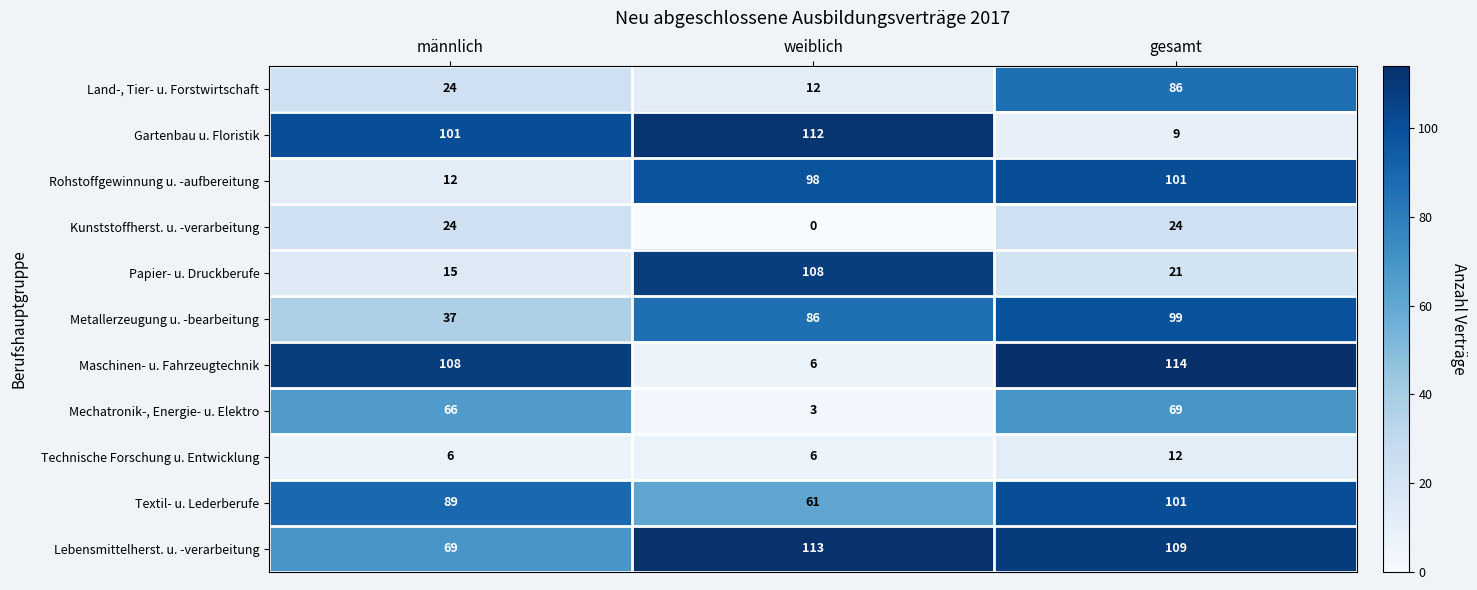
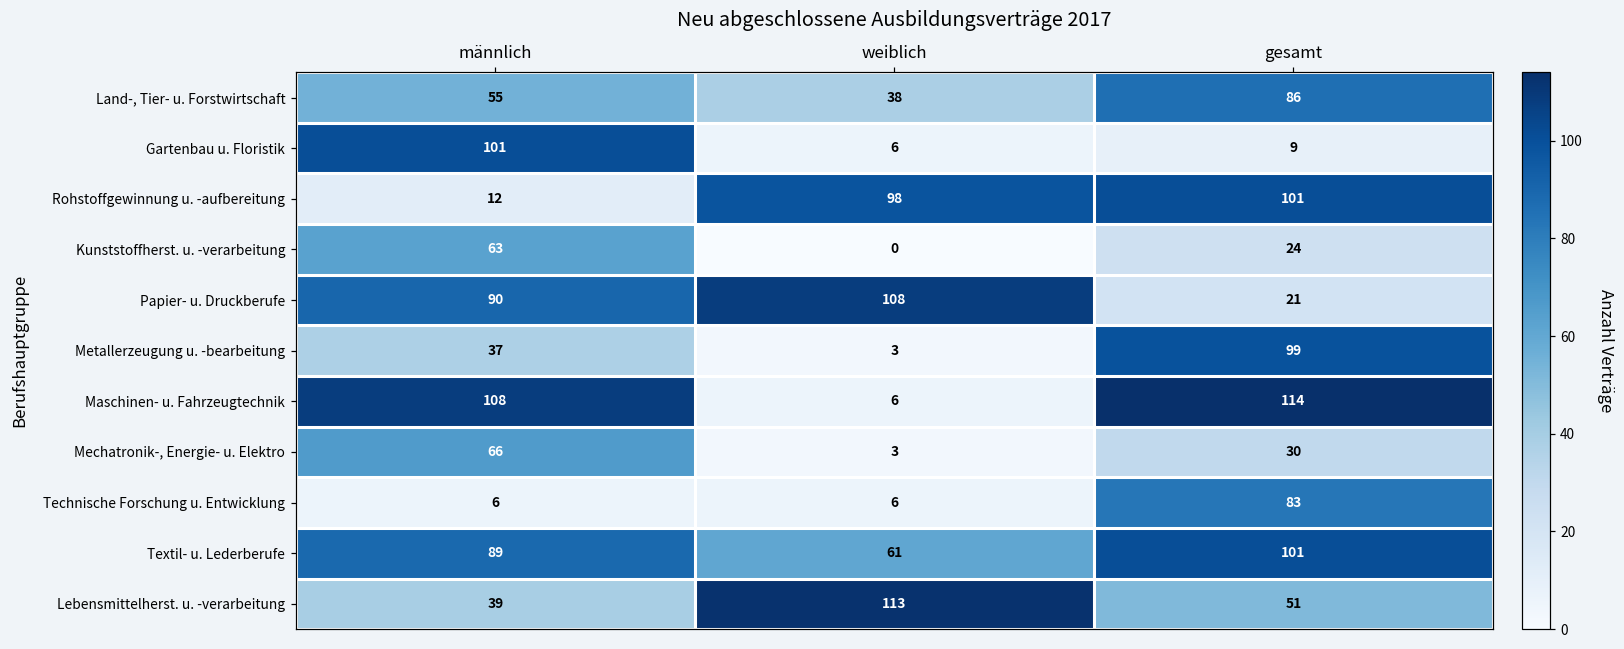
Land-, Tier- u. Forstwirtschaft, männlich: 24 -> 55
Land-, Tier- u. Forstwirtschaft, weiblich: 12 -> 38
Gartenbau u. Floristik, weiblich: 112 -> 6
Kunststoffherst. u. -verarbeitung, männlich: 24 -> 63
Papier- u. Druckberufe, männlich: 15 -> 90
Metallerzeugung u. -bearbeitung, weiblich: 86 -> 3
Mechatronik-, Energie- u. Elektro, gesamt: 69 -> 30
Technische Forschung u. Entwicklung, gesamt: 12 -> 83
Lebensmittelherst. u. -verarbeitung, männlich: 69 -> 39
Lebensmittelherst. u. -verarbeitung, gesamt: 109 -> 51
